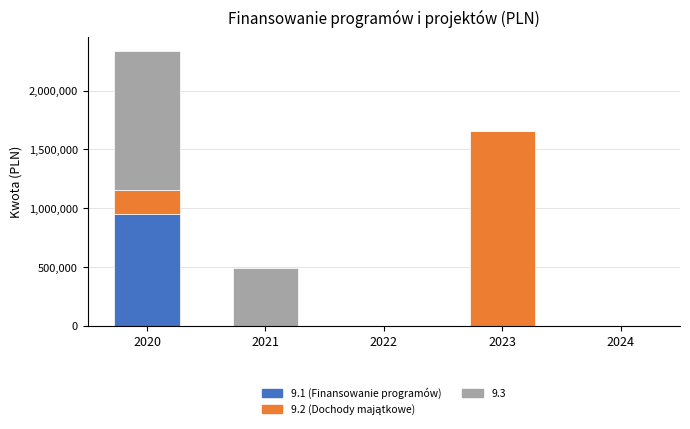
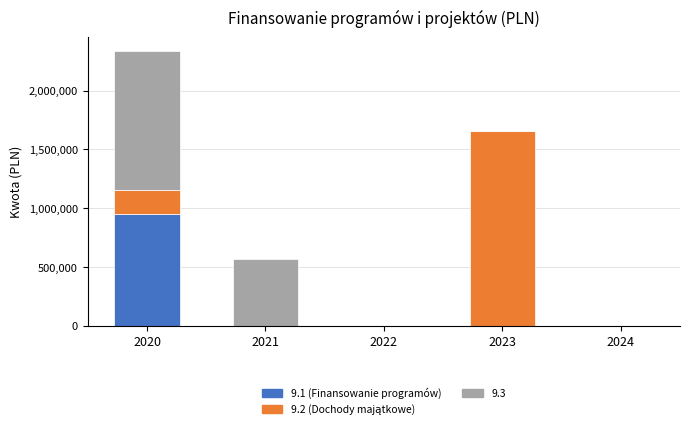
9.3, 2021: 490,000 -> 570,000
